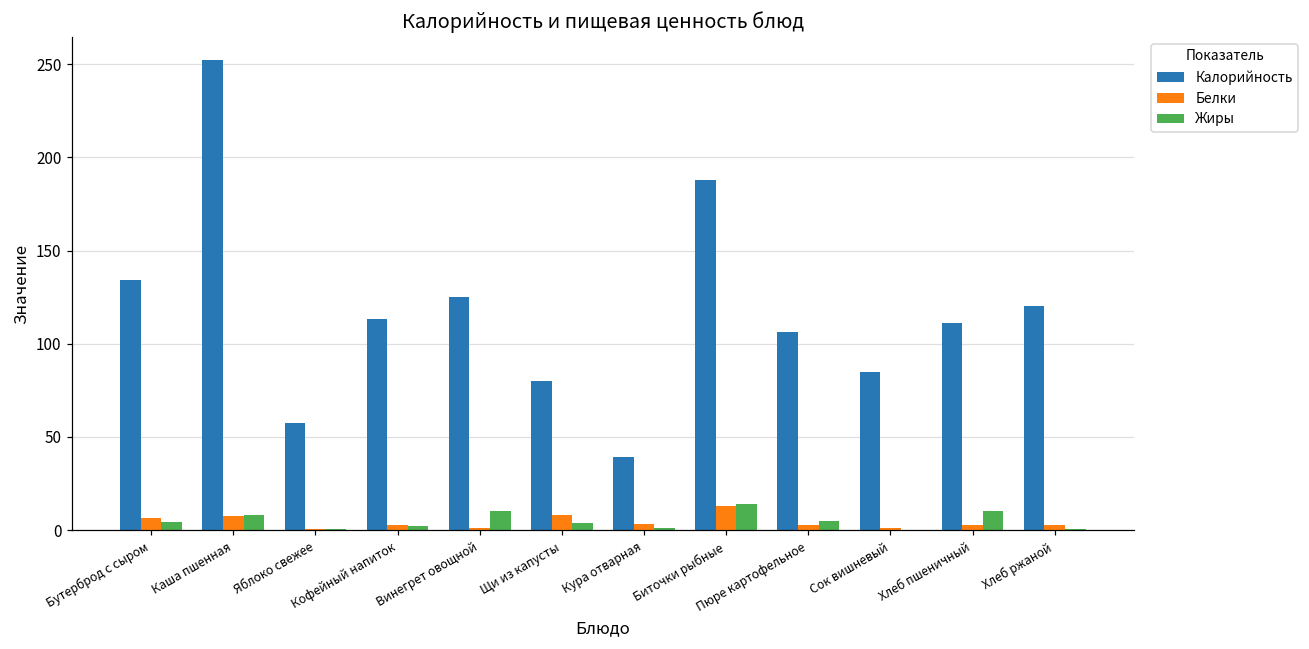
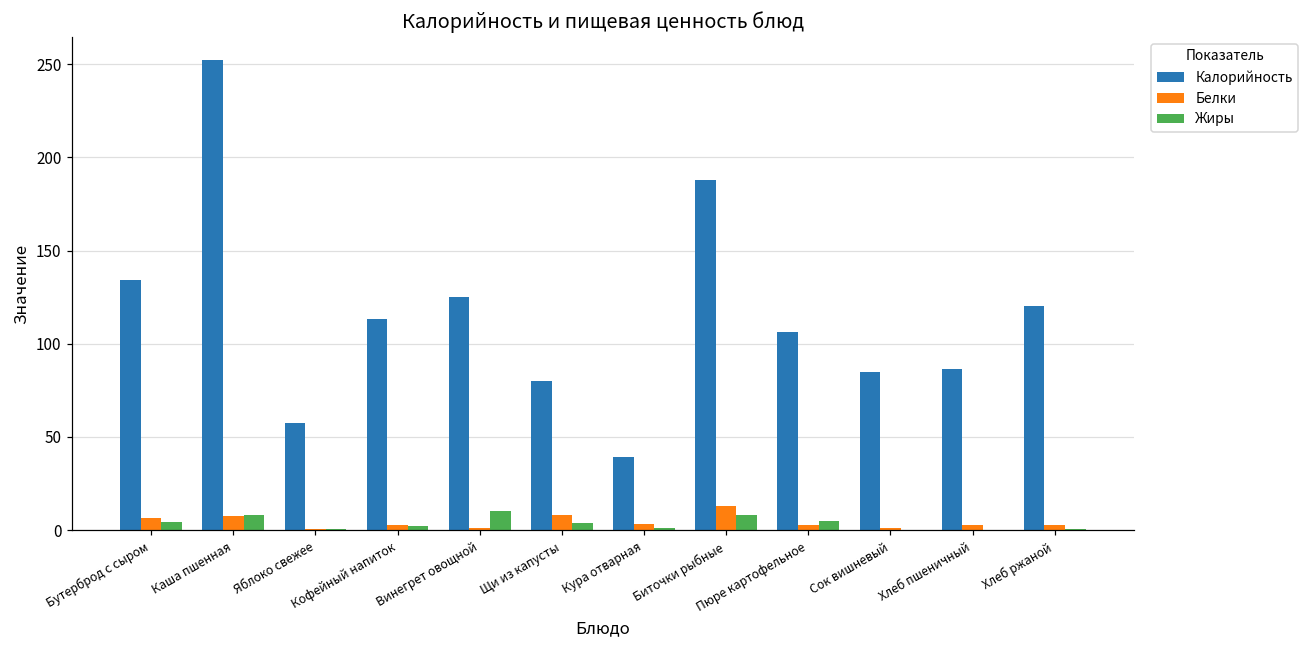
Жиры, Биточки рыбные: 14 -> 8
Калорийность, Хлеб пшеничный: 111 -> 87
Жиры, Хлеб пшеничный: 10 -> 0
